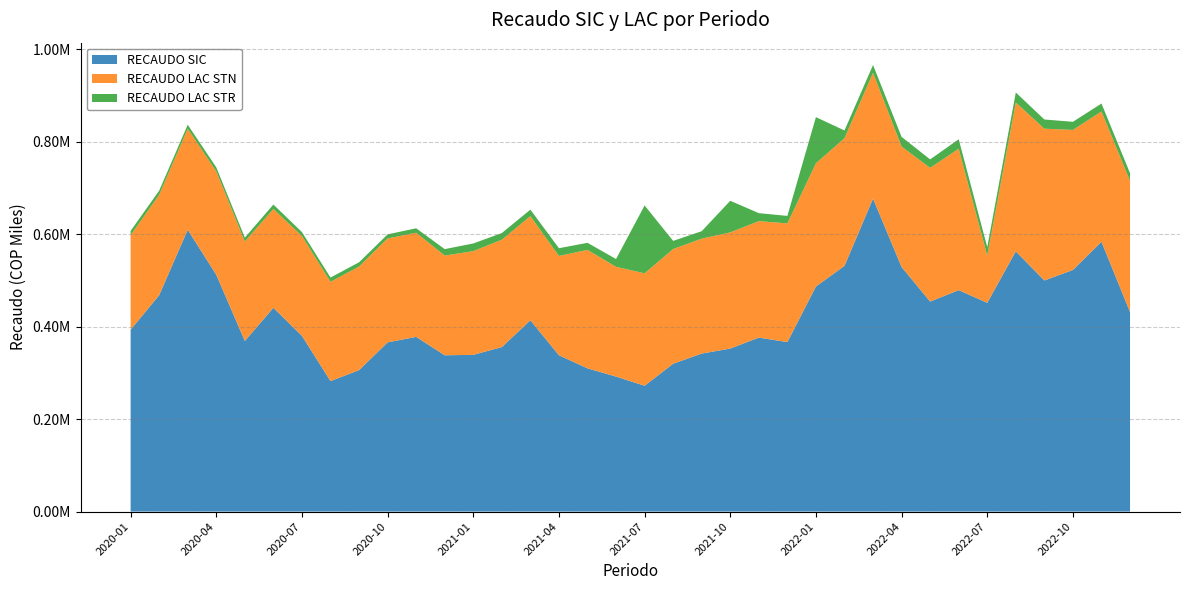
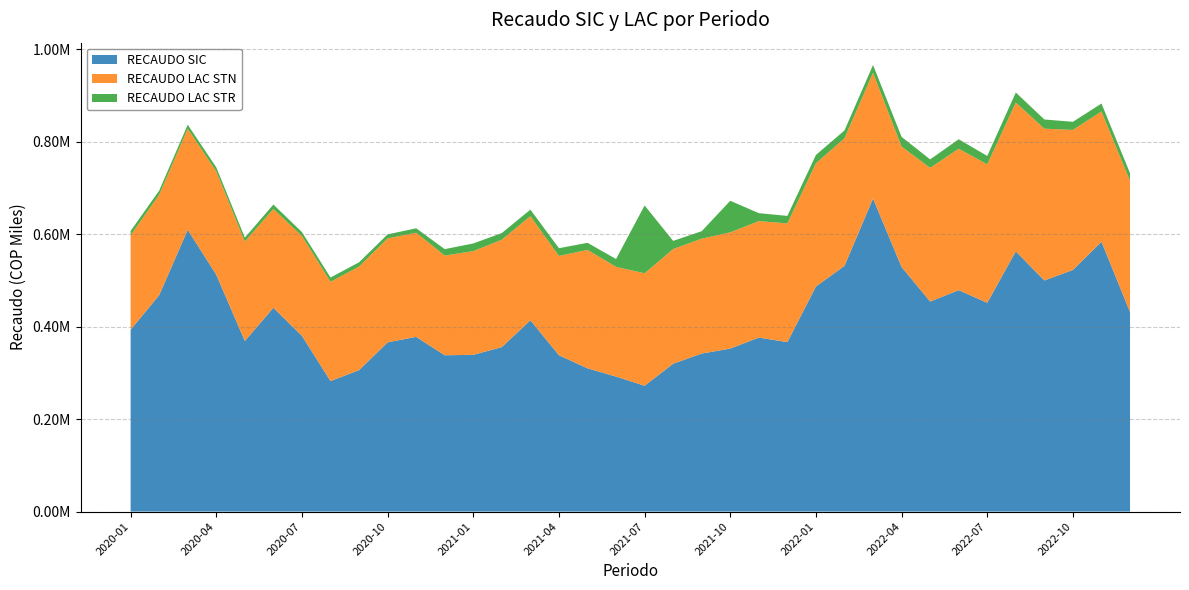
RECAUDO LAC STR, 2022-01: 100000 -> 20000
RECAUDO LAC STN, 2022-07: 100000 -> 300000
